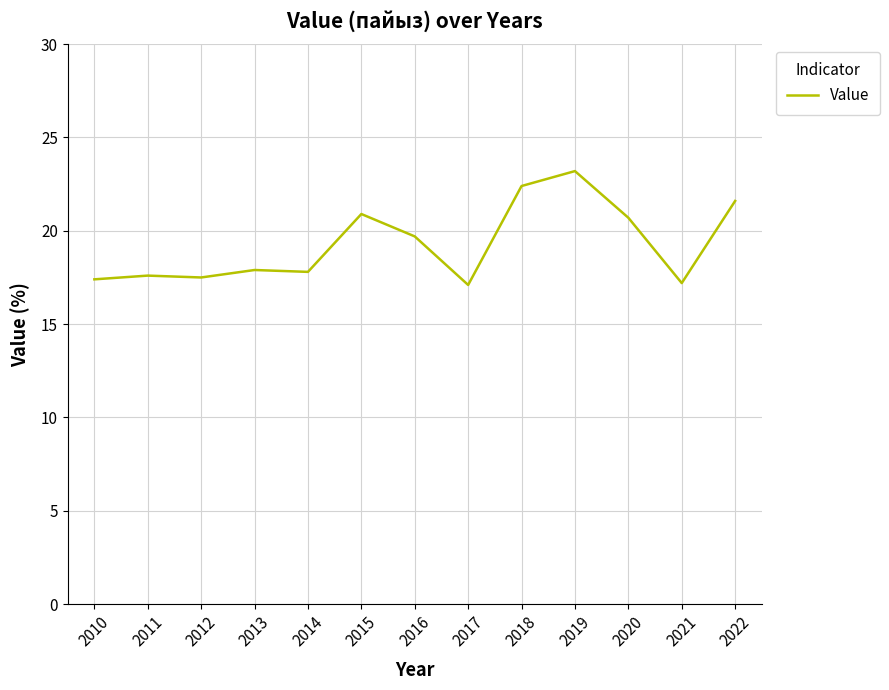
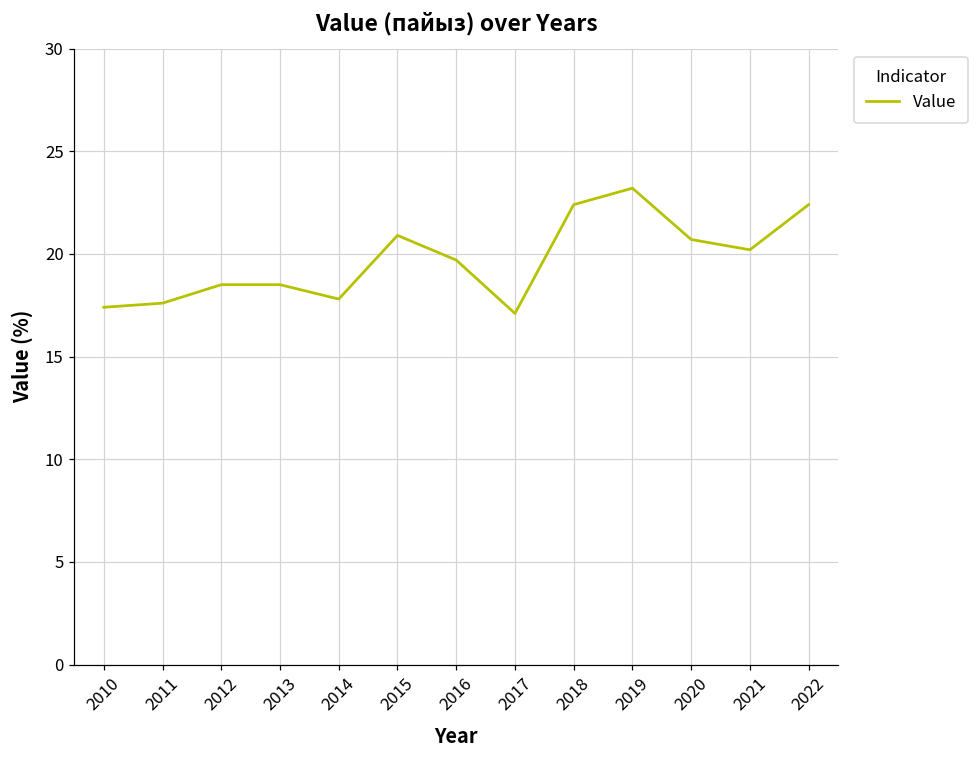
2012: 17.5 -> 18.5
2013: 17.9 -> 18.5
2021: 17.2 -> 20.2
2022: 21.6 -> 22.4
